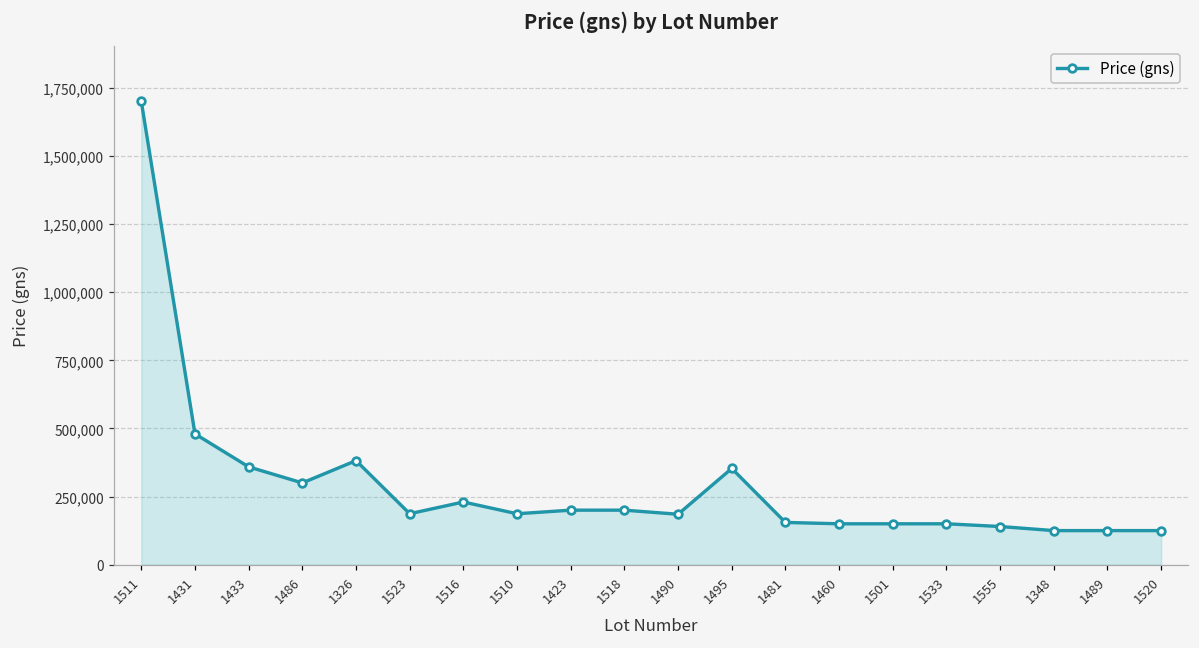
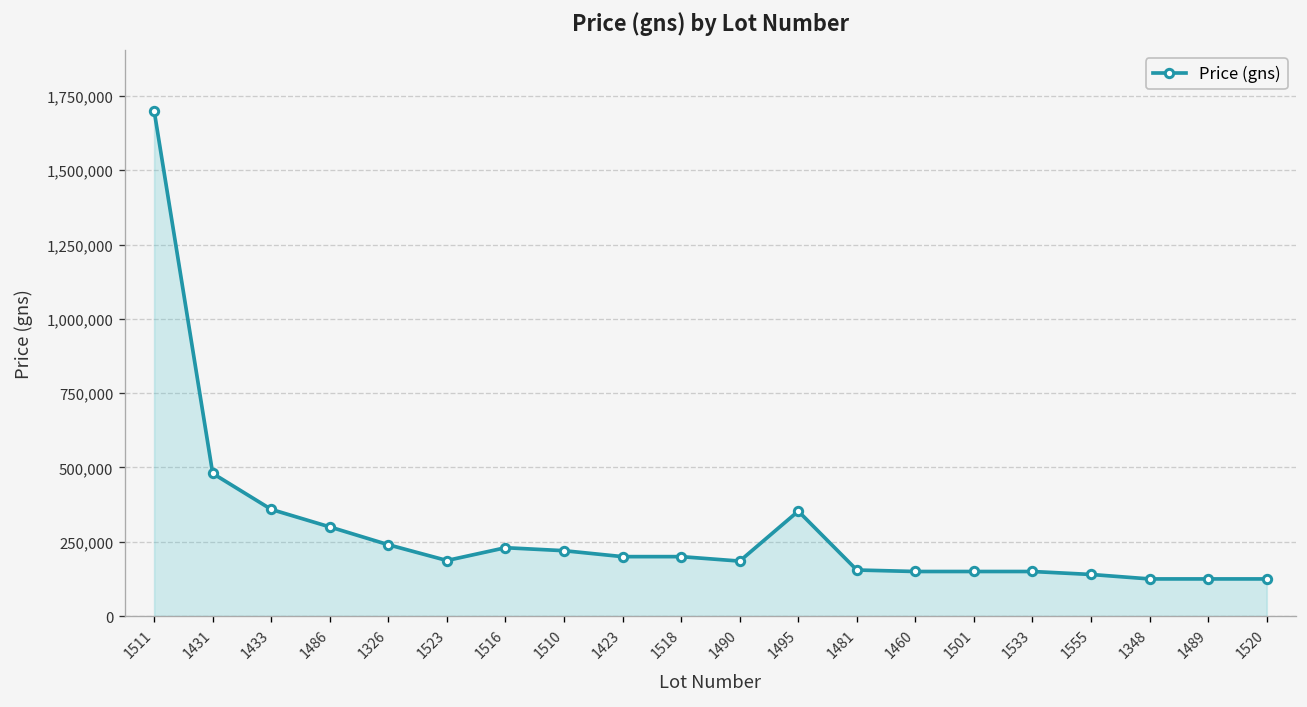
1326: 380,000 -> 240,000
1510: 190,000 -> 220,000
